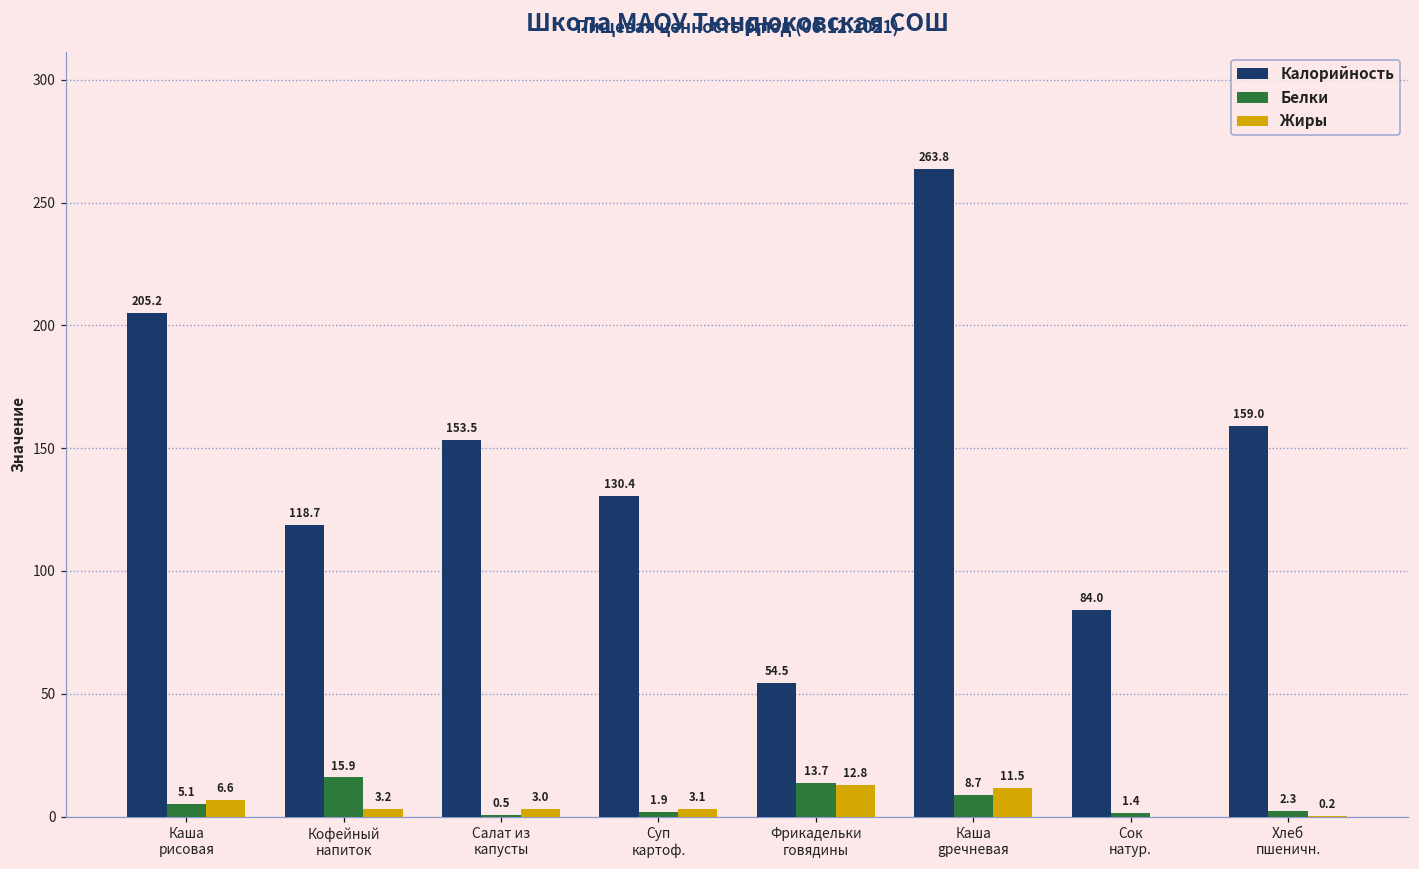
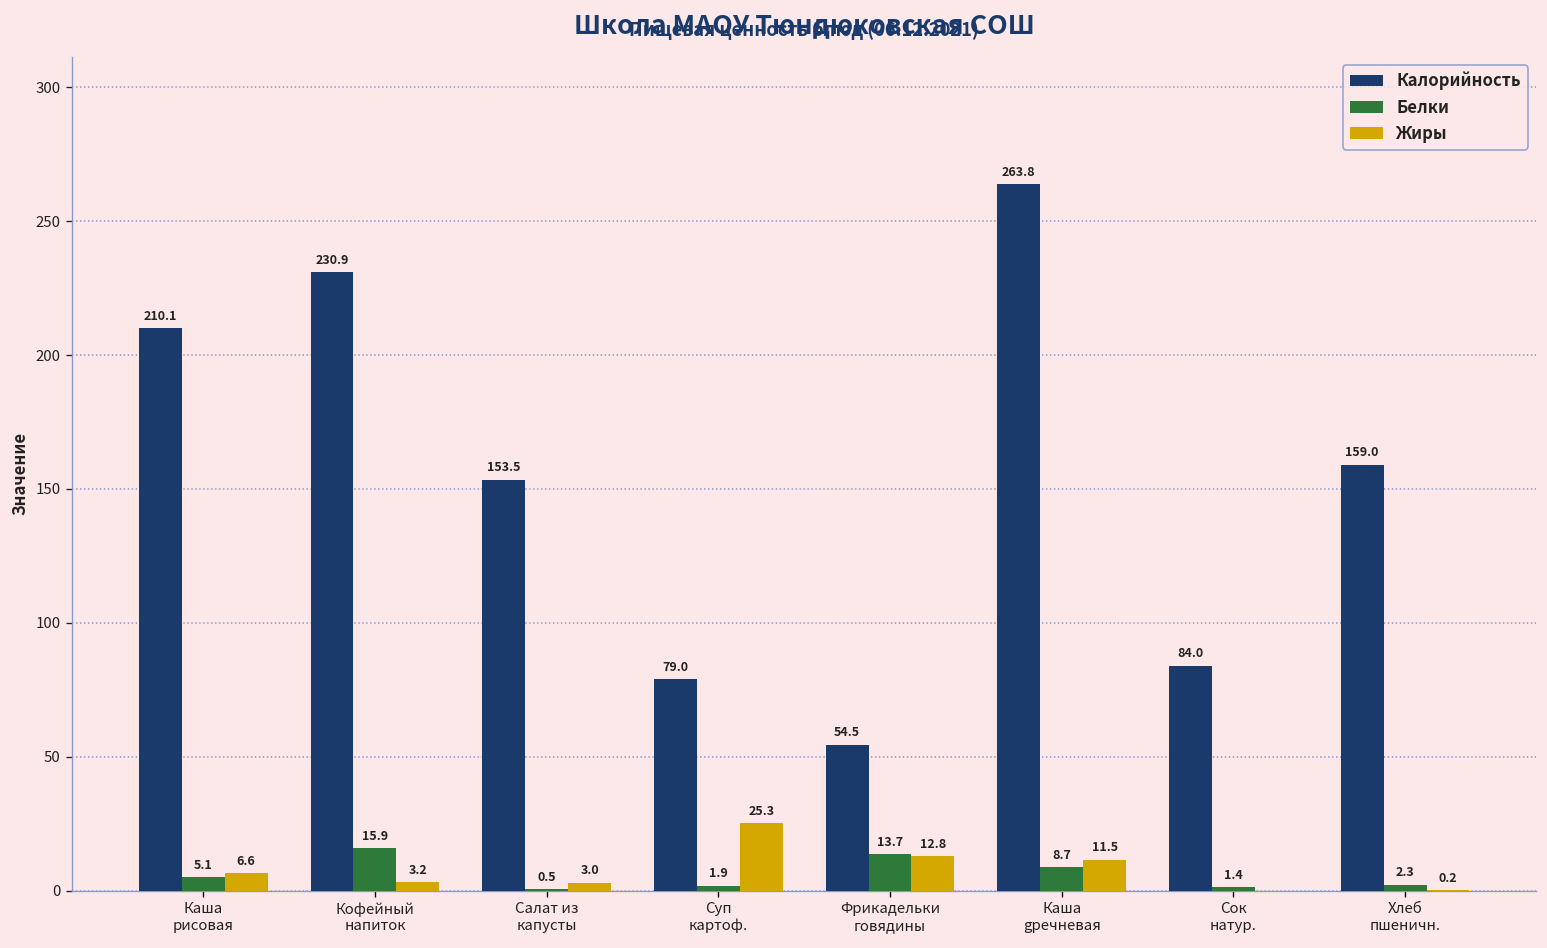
Калорийность, Каша рисовая: 205.2 -> 210.1
Калорийность, Кофейный напиток: 118.7 -> 230.9
Калорийность, Суп картоф.: 130.4 -> 79.0
Жиры, Суп картоф.: 3.1 -> 25.3
